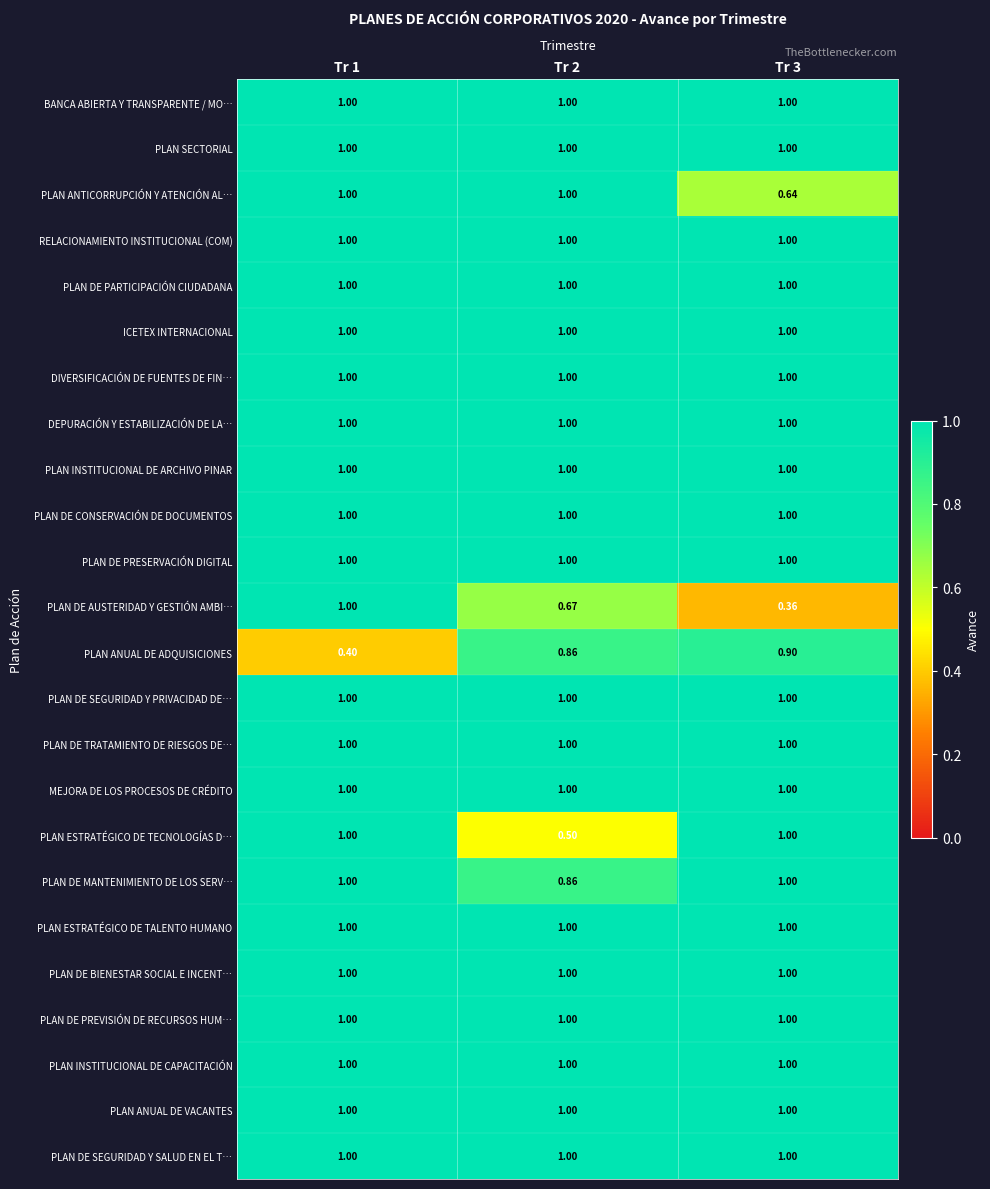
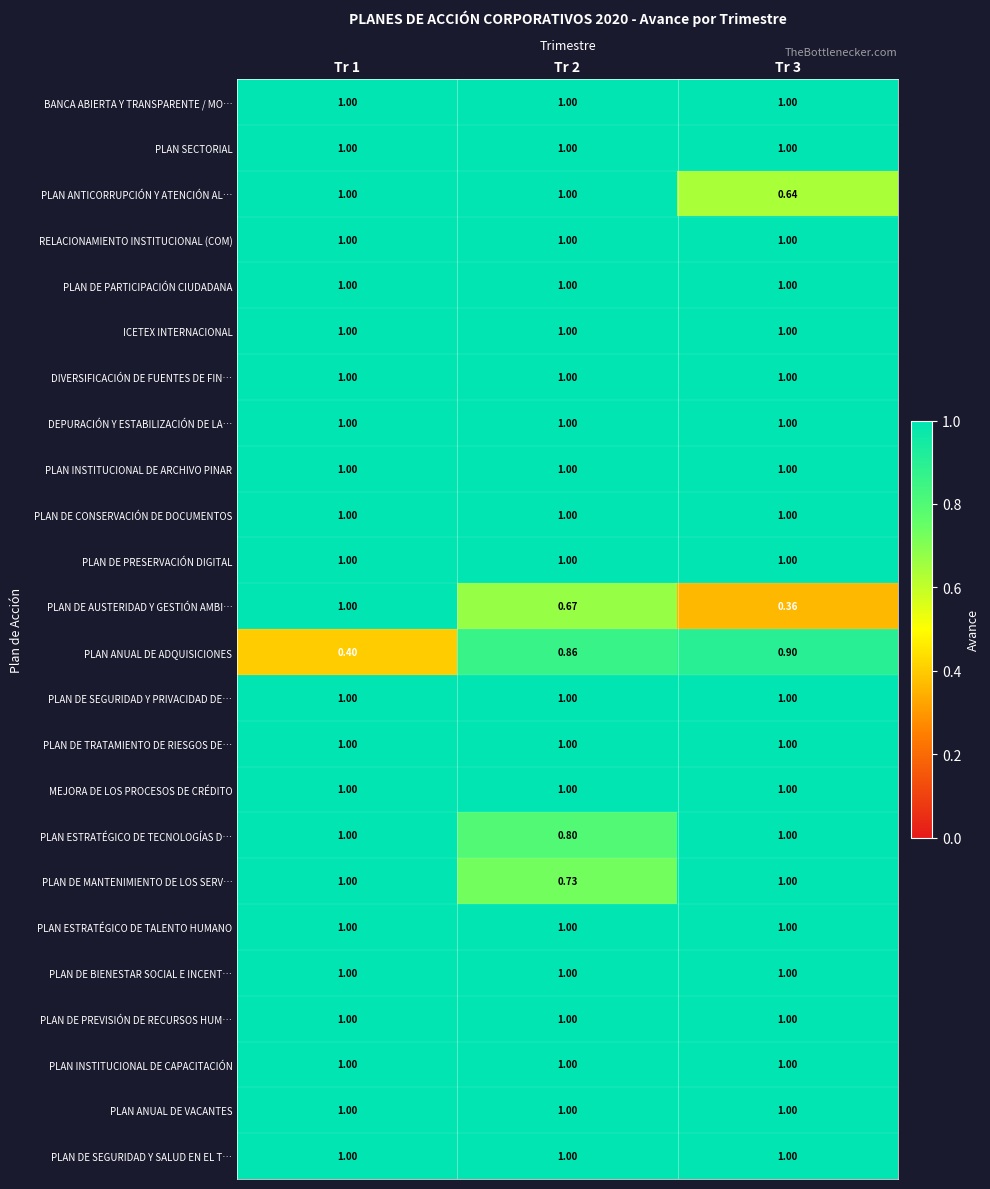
PLAN ESTRATÉGICO DE TECNOLOGÍAS D…, Tr 2: 0.50 -> 0.80
PLAN DE MANTENIMIENTO DE LOS SERV…, Tr 2: 0.86 -> 0.73
